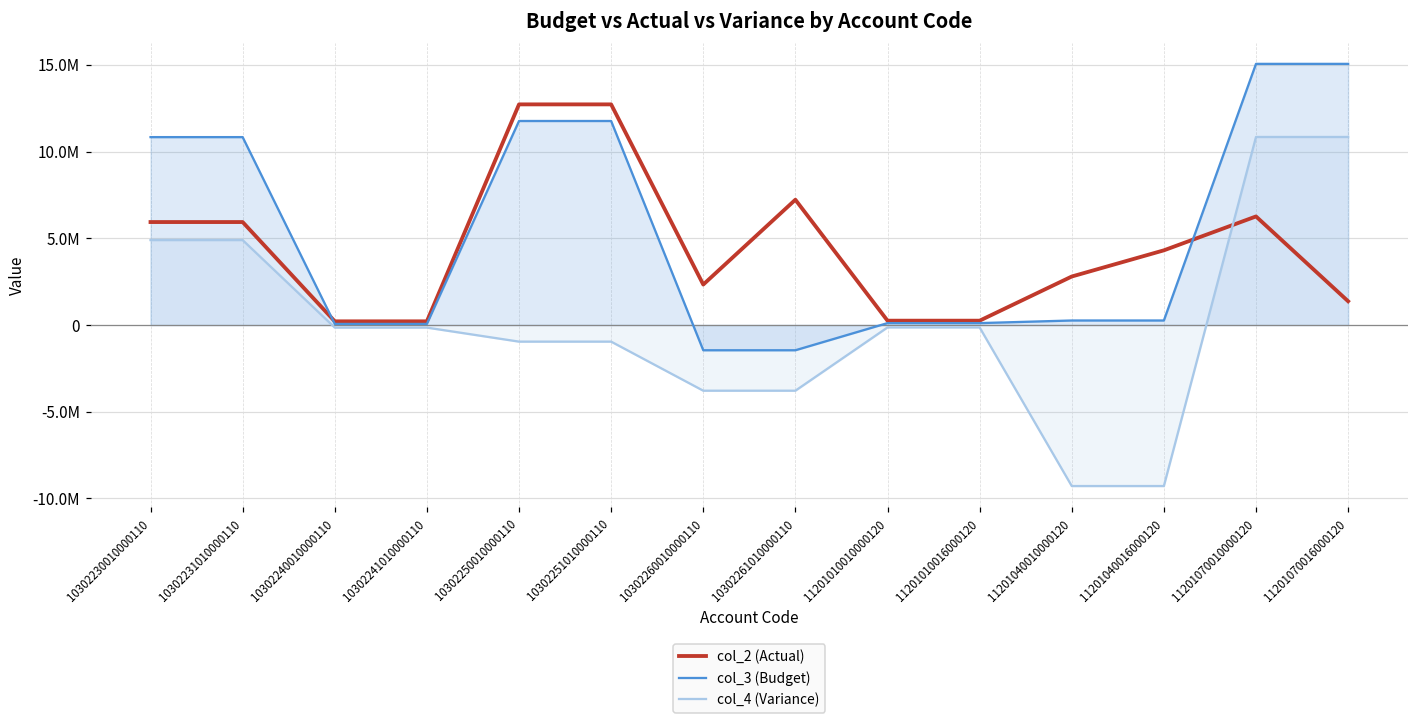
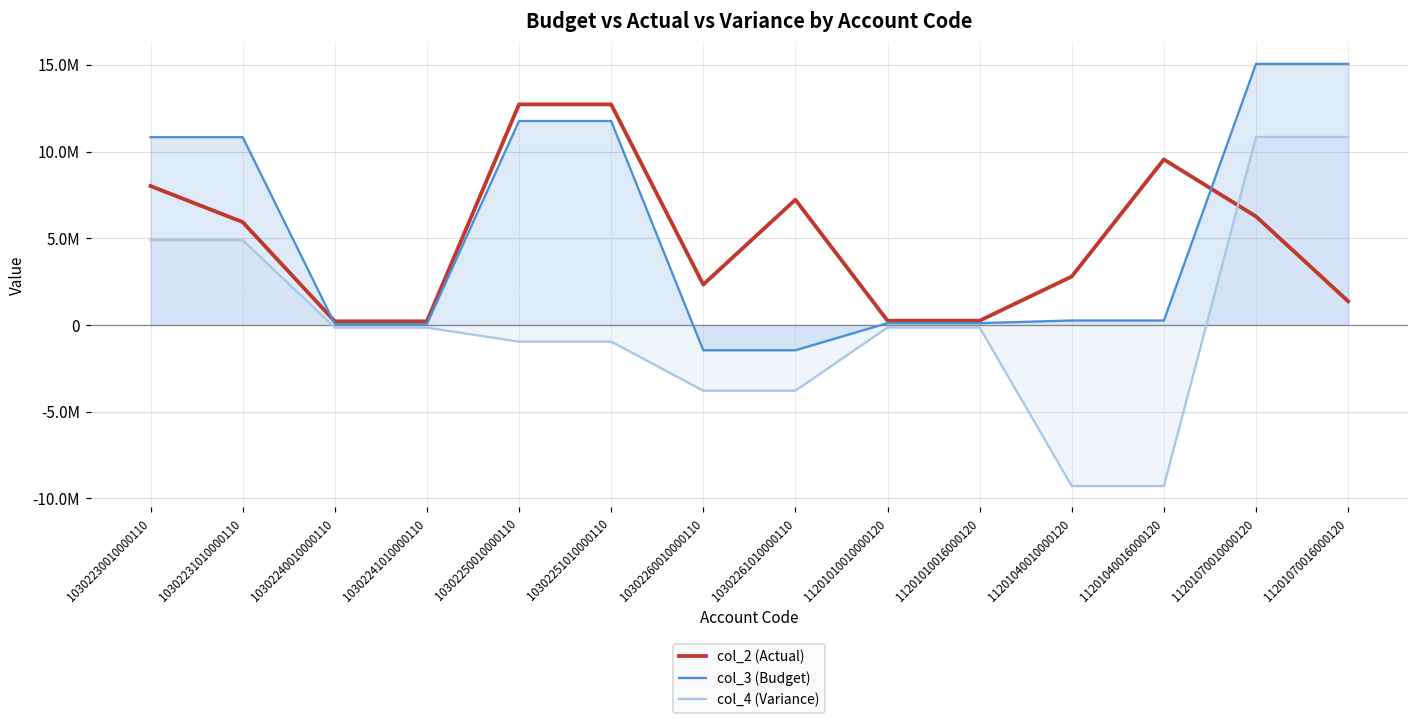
col_2 (Actual), 10302230010000110: 5900000 -> 8000000
col_2 (Actual), 11201040016000120: 4300000 -> 9500000
